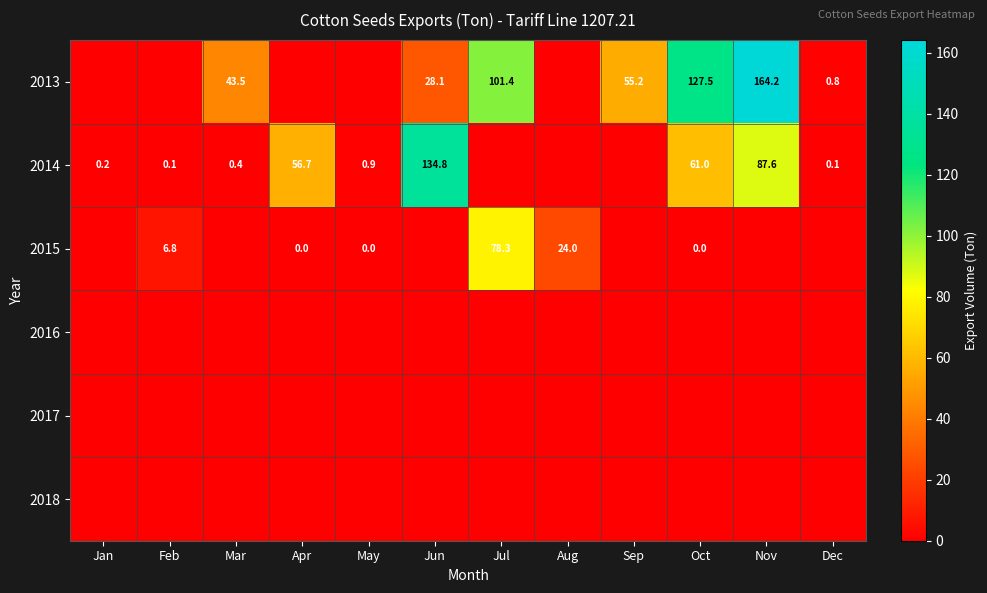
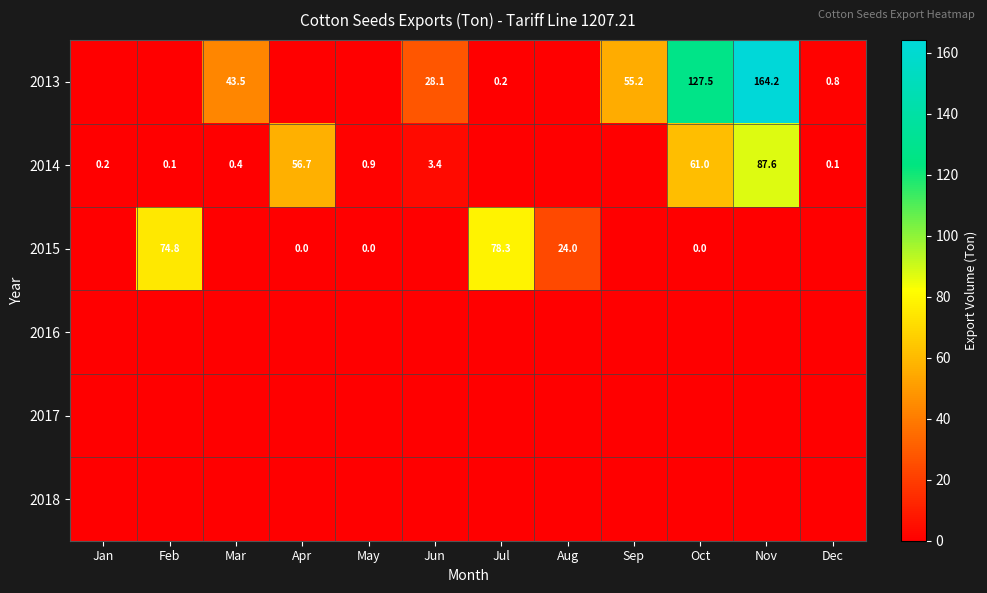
2013, Jul: 101.4 -> 0.2
2014, Jun: 134.8 -> 3.4
2015, Feb: 6.8 -> 74.8
